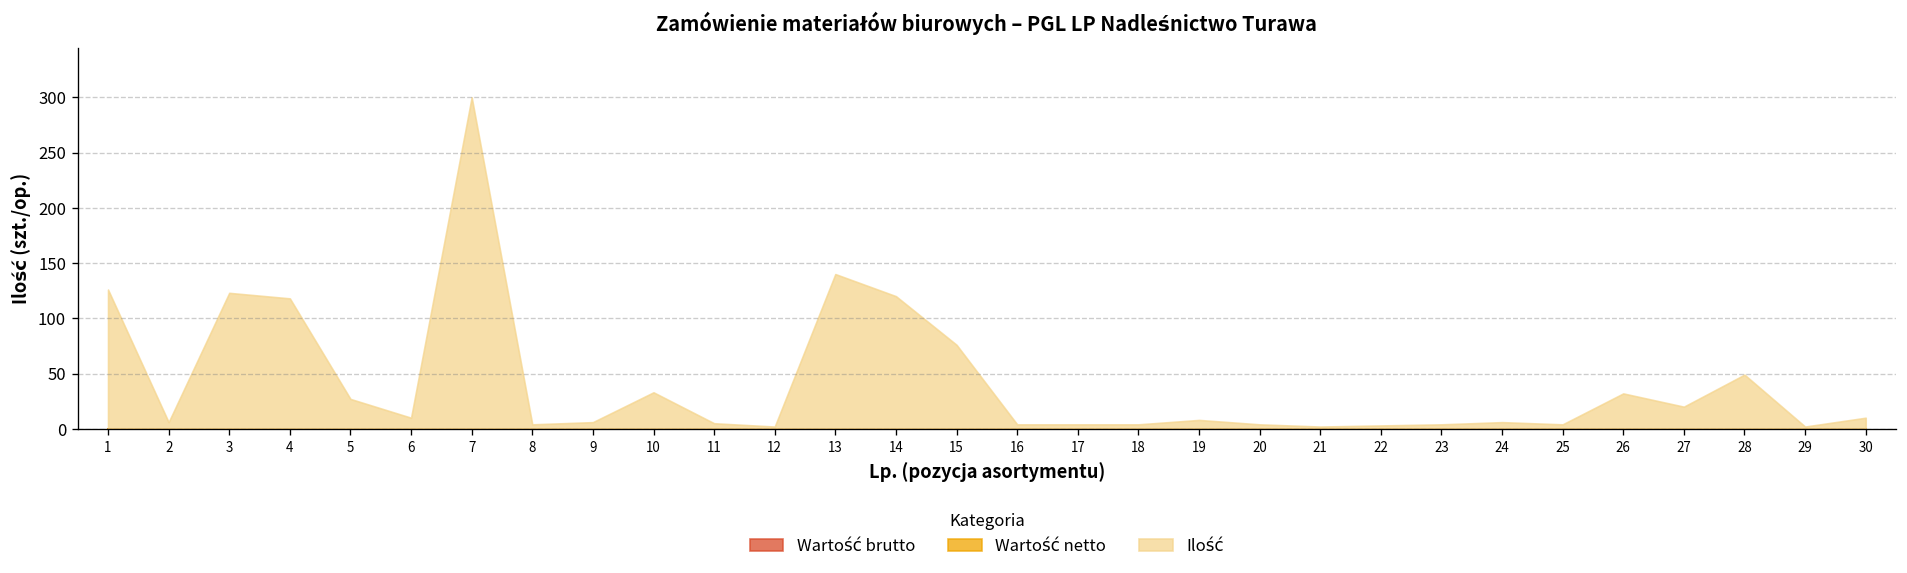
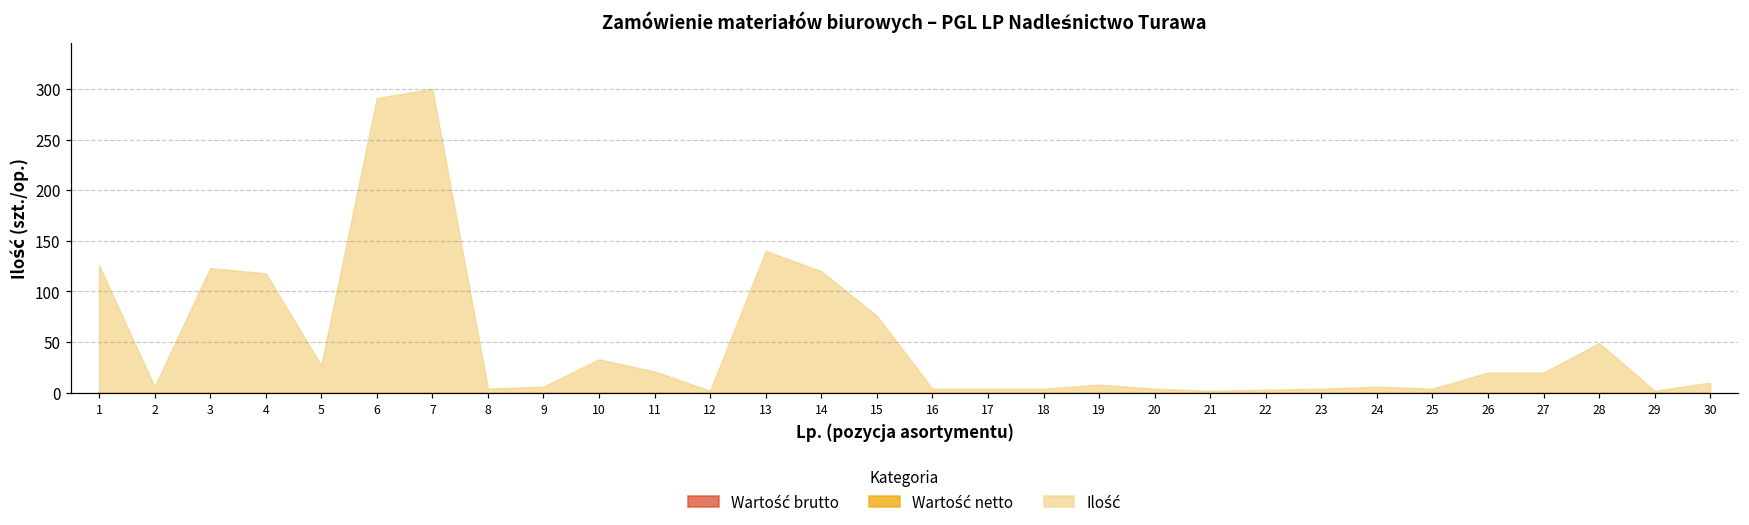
Ilość, 6: 10 -> 290
Ilość, 11: 10 -> 20
Ilość, 26: 30 -> 20
